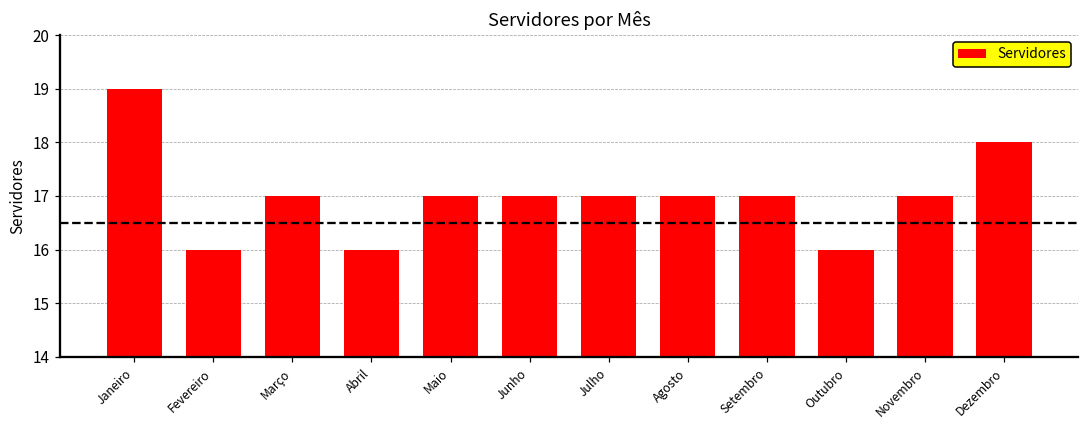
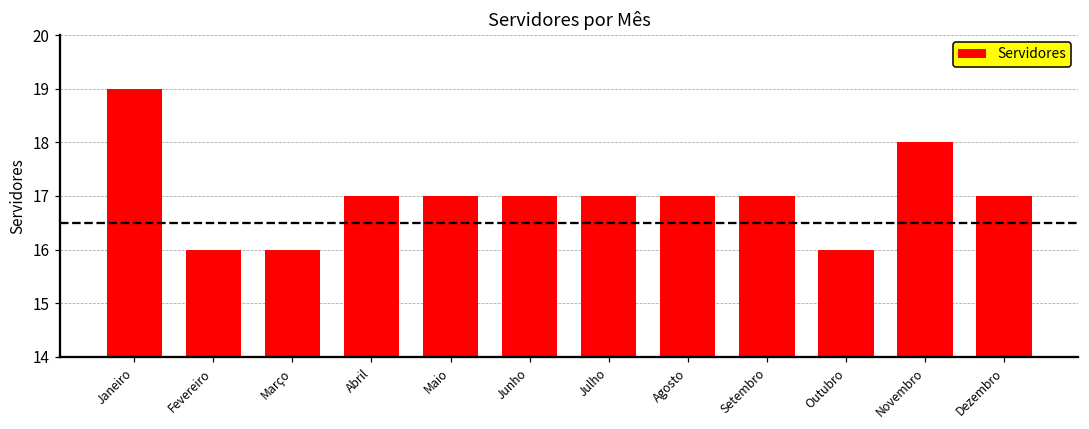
Março: 17 -> 16
Abril: 16 -> 17
Novembro: 17 -> 18
Dezembro: 18 -> 17
